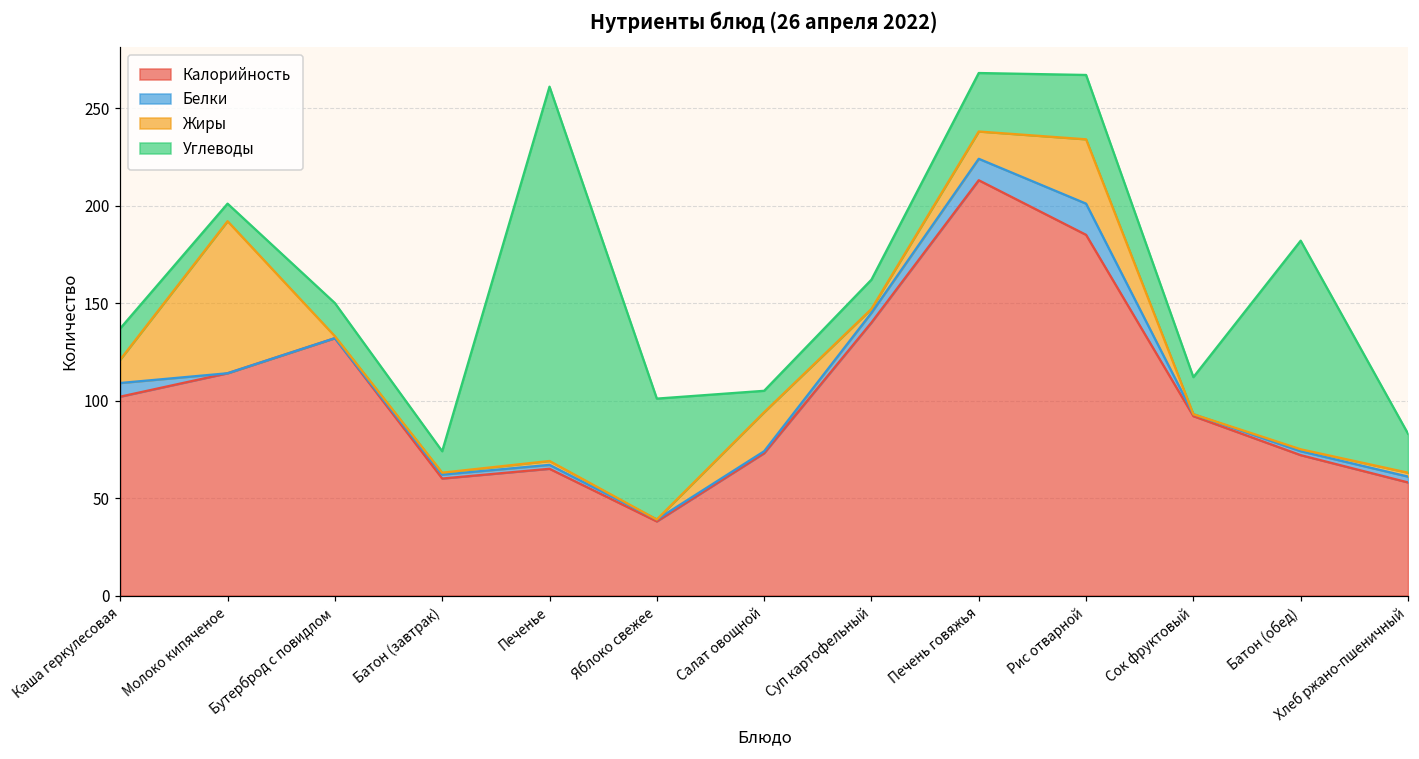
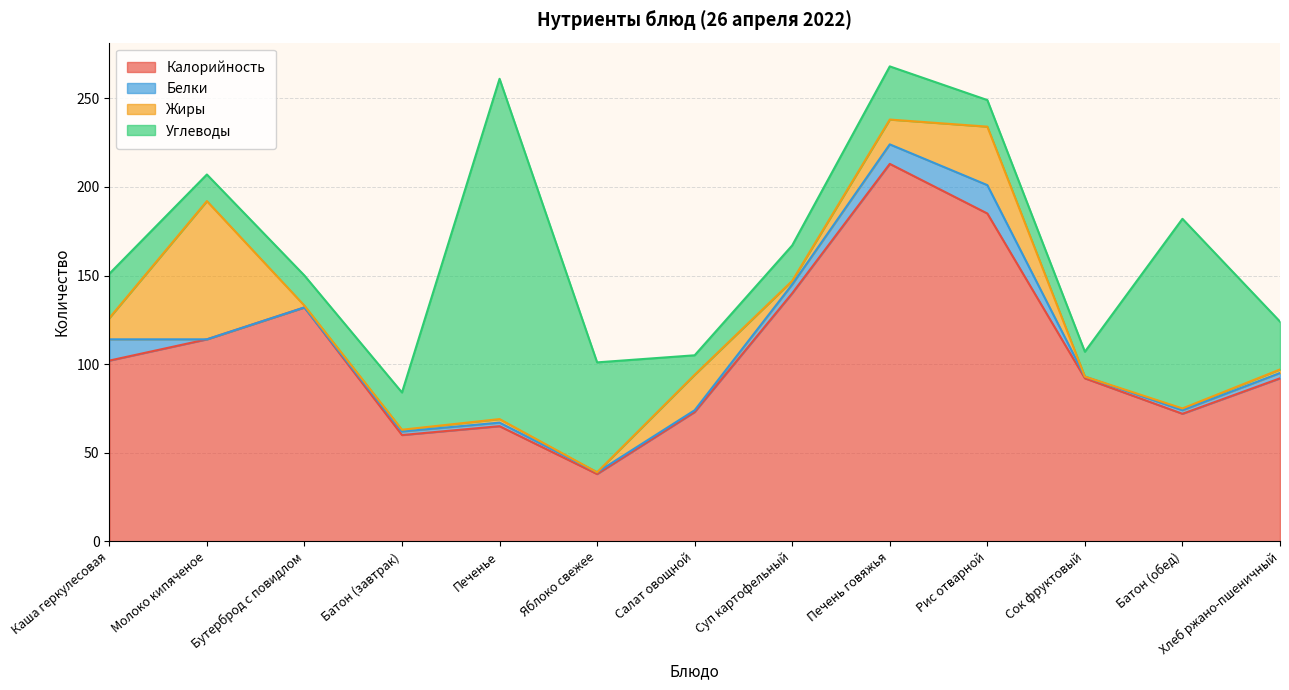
Белки, Каша геркулесовая: 7 -> 12
Углеводы, Каша геркулесовая: 16 -> 25
Углеводы, Молоко кипяченое: 9 -> 15
Углеводы, Батон (завтрак): 11 -> 21
Углеводы, Суп картофельный: 15 -> 20
Углеводы, Рис отварной: 33 -> 15
Углеводы, Сок фруктовый: 19 -> 14
Калорийность, Хлеб ржано-пшеничный: 58 -> 92
Углеводы, Хлеб ржано-пшеничный: 20 -> 27
